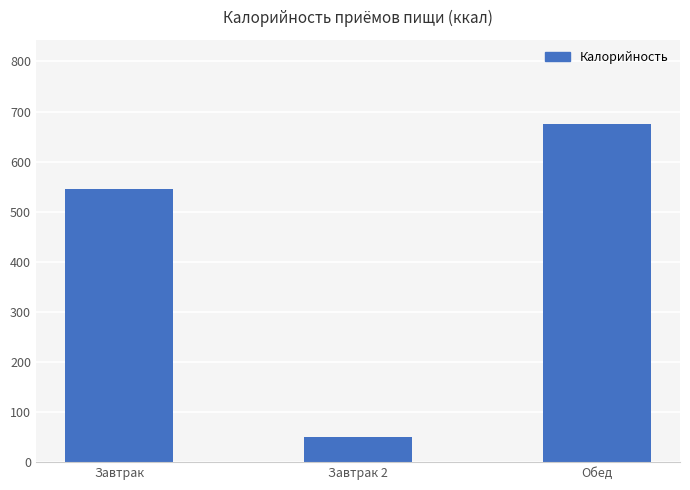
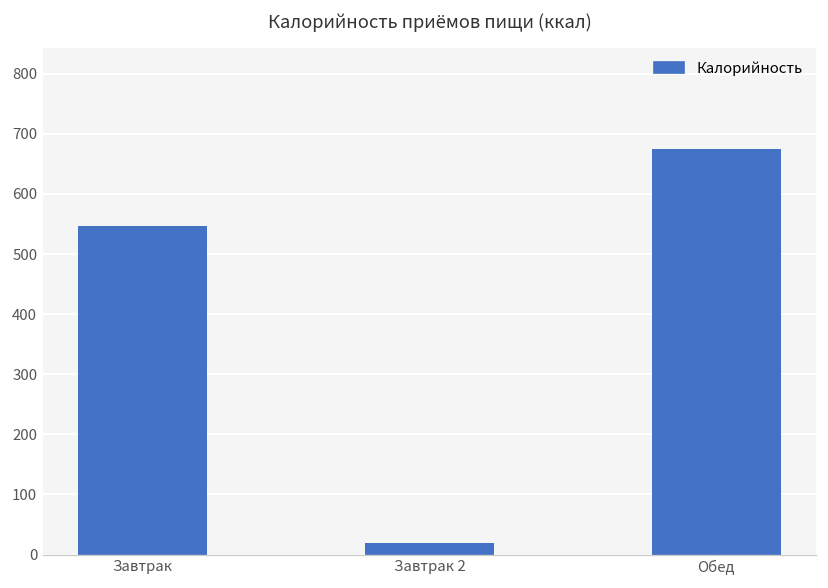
Завтрак 2: 50 -> 20
